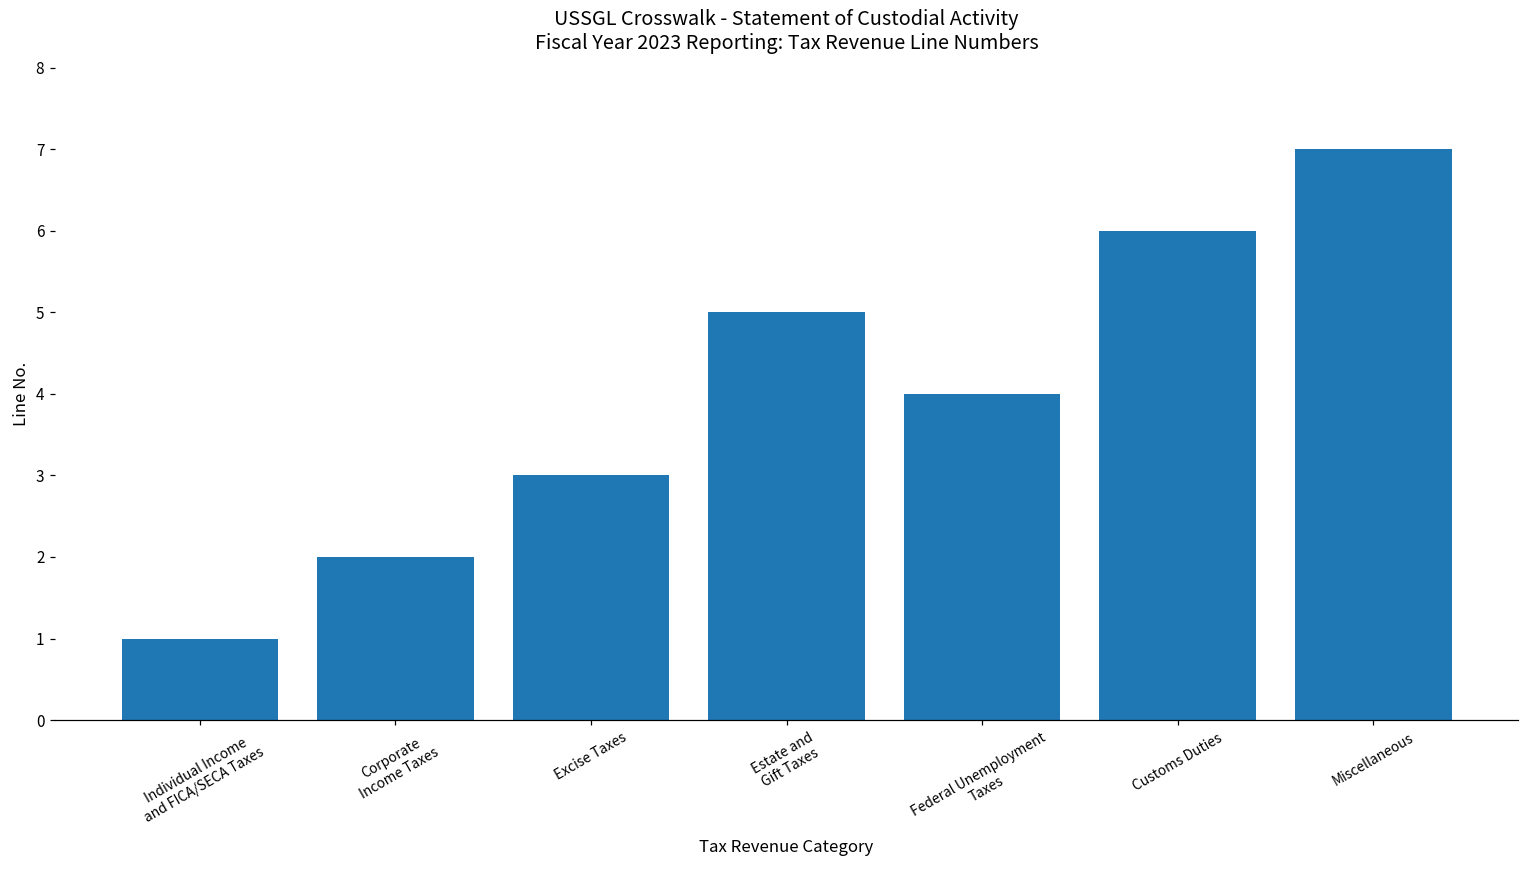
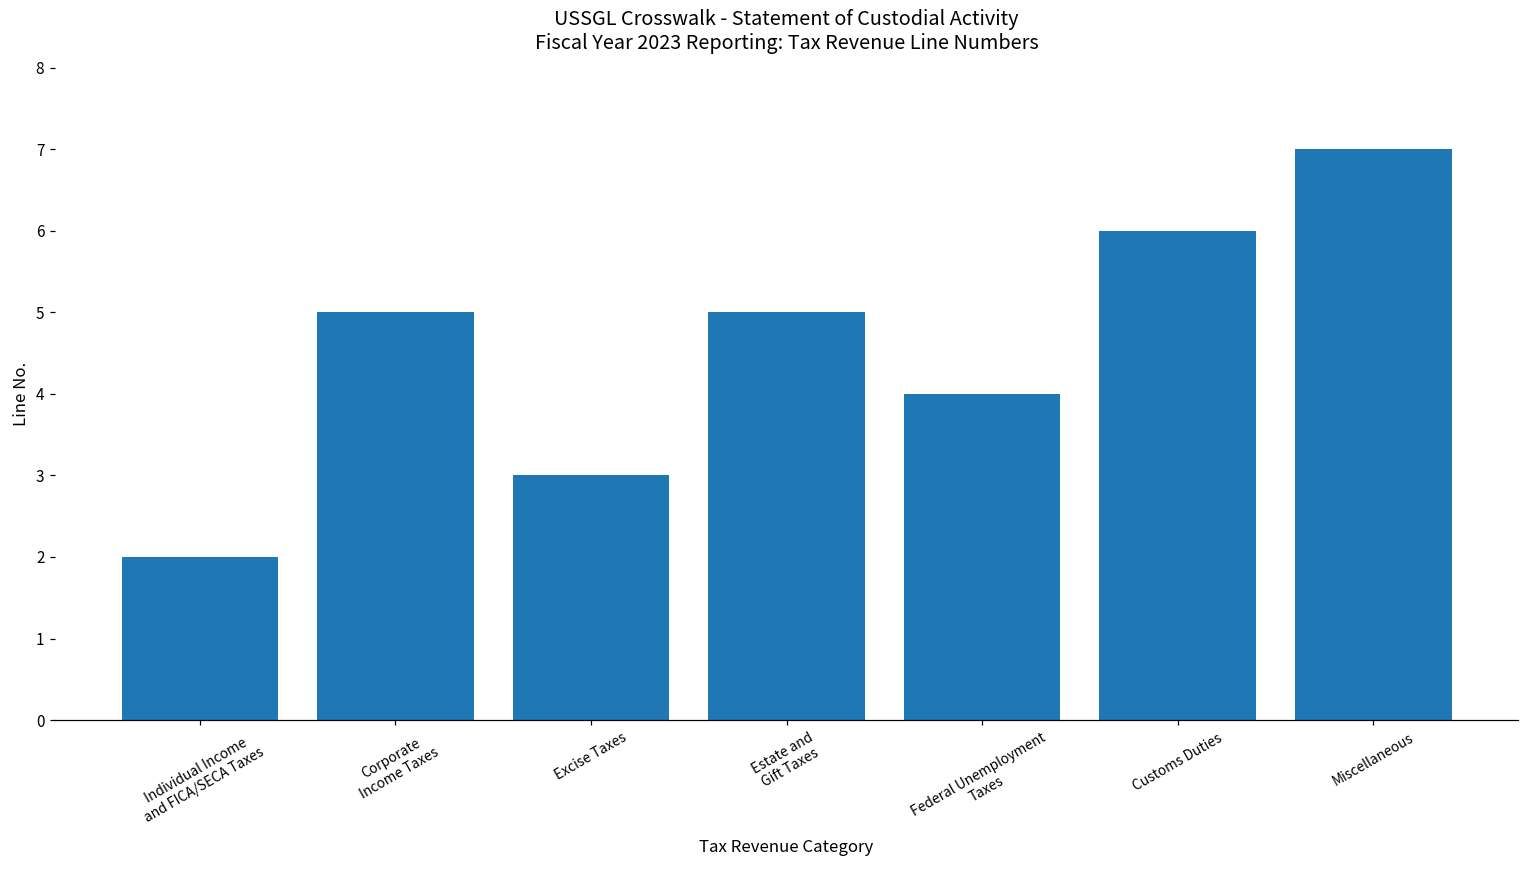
Individual Income and FICA/SECA Taxes: 1 -> 2
Corporate Income Taxes: 2 -> 5
